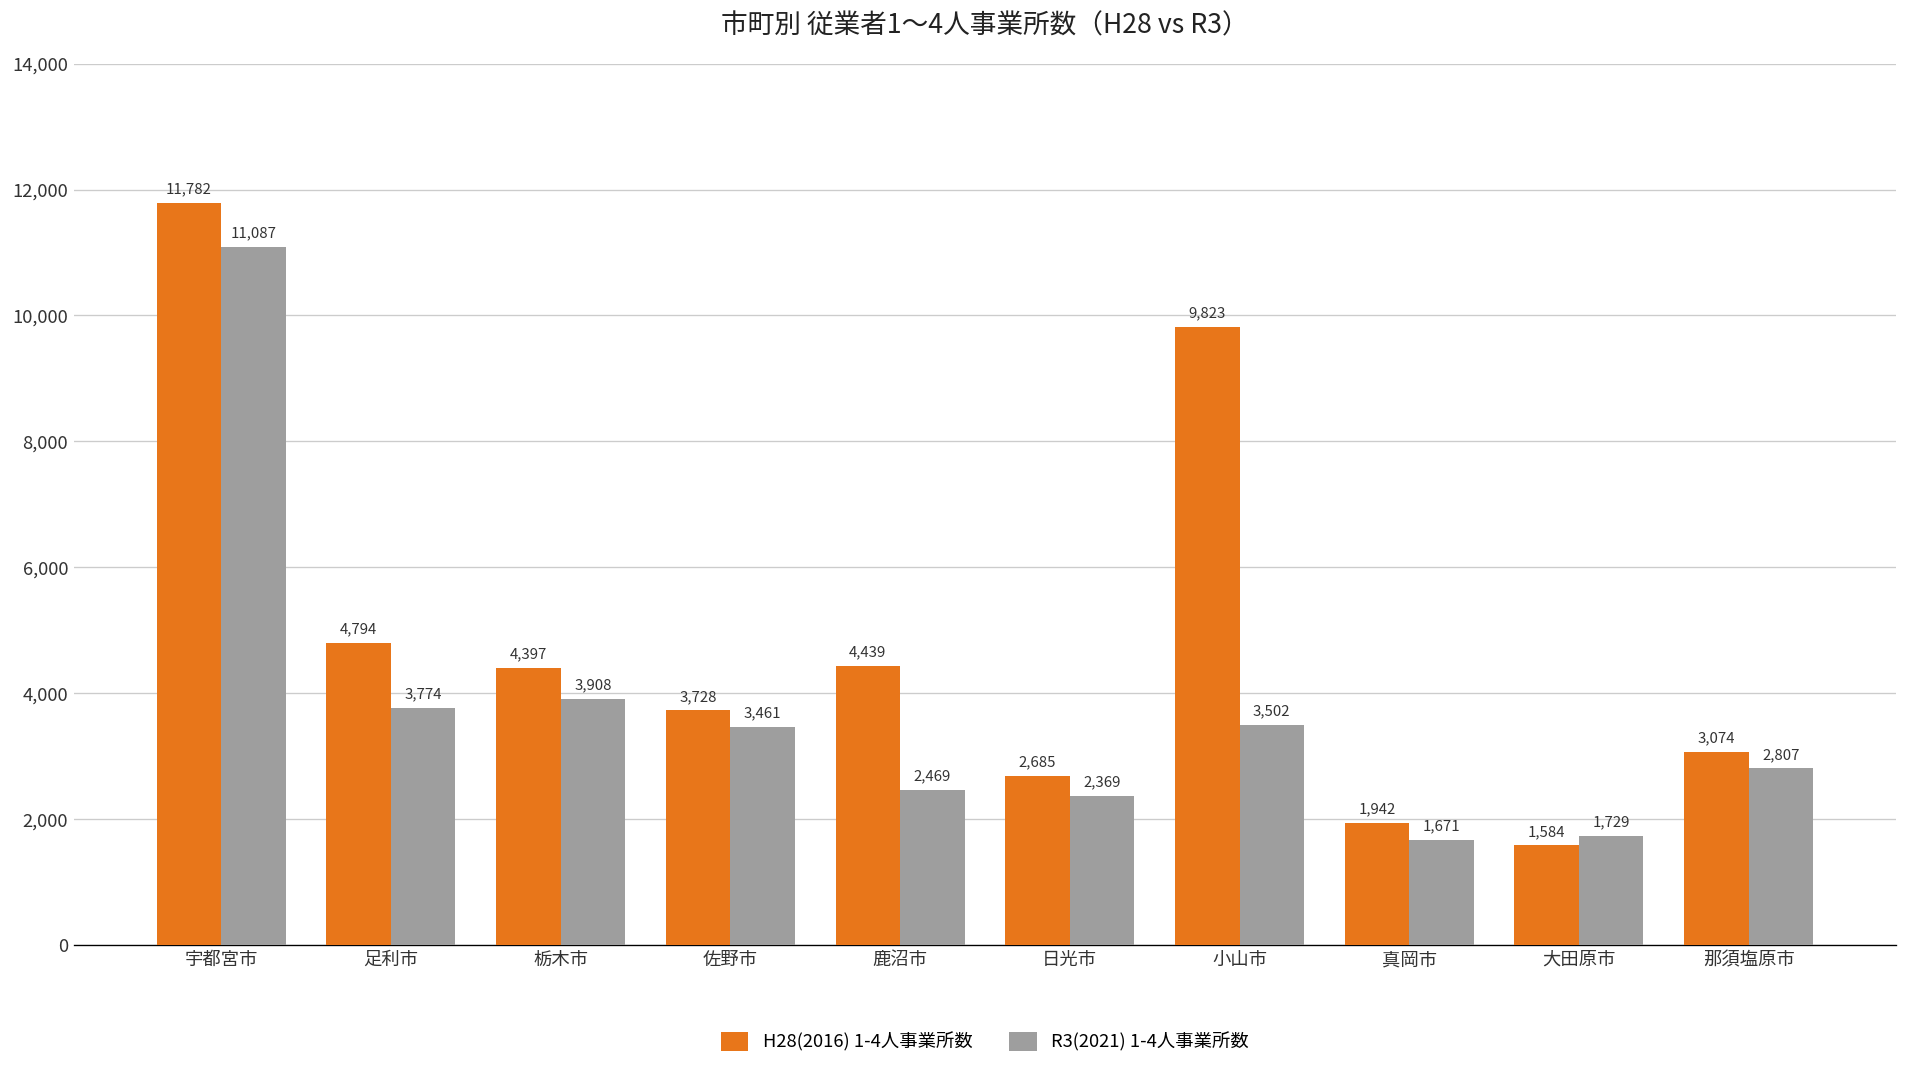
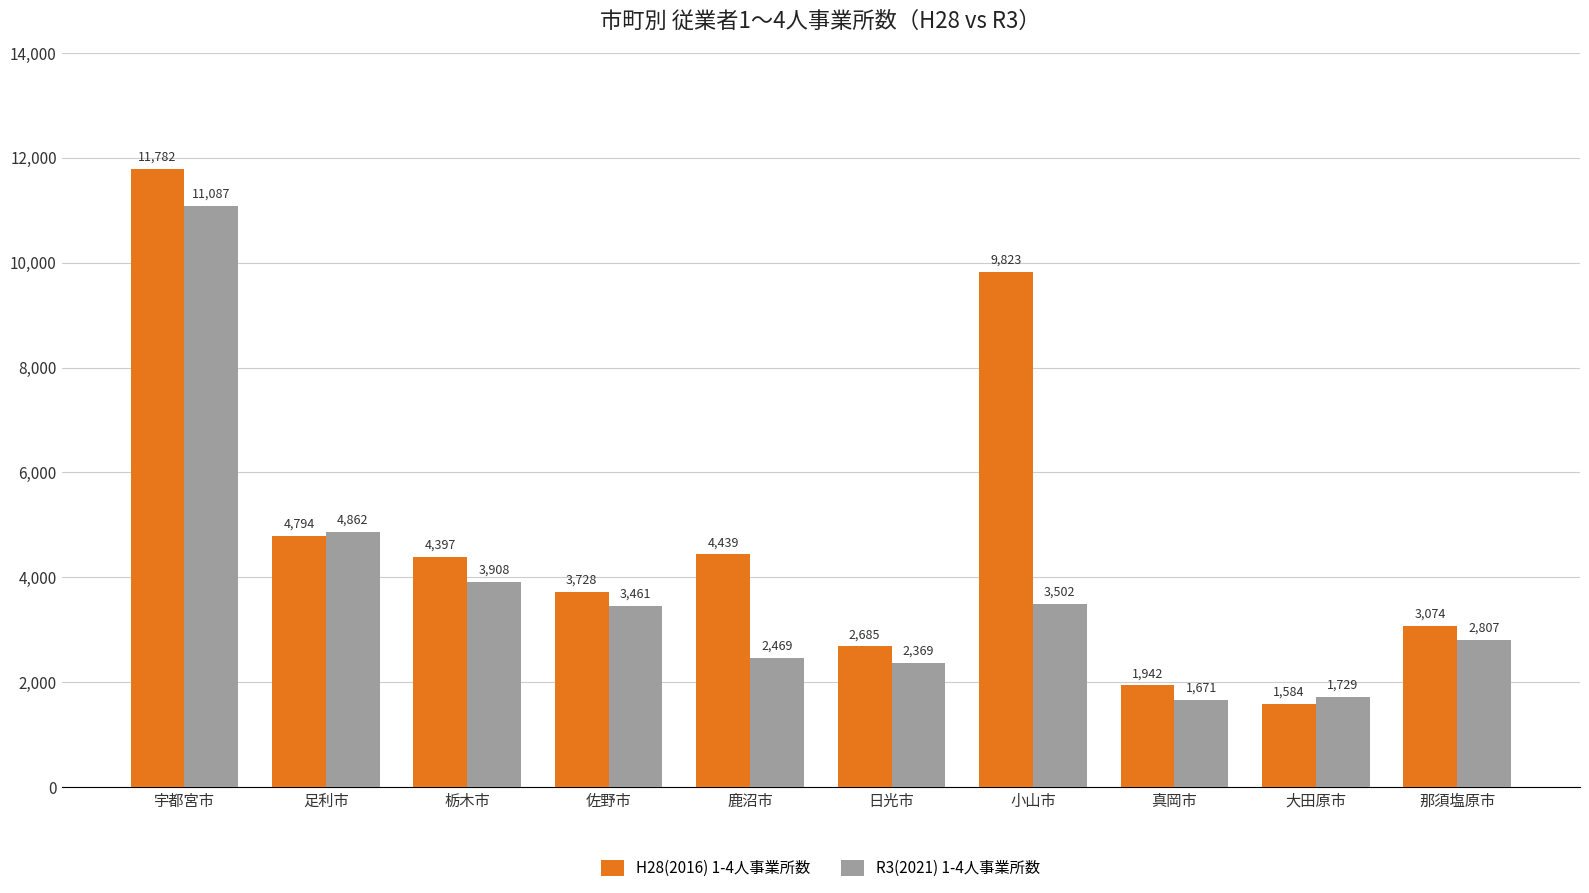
R3(2021) 1-4人事業所数, 足利市: 3,774 -> 4,862
